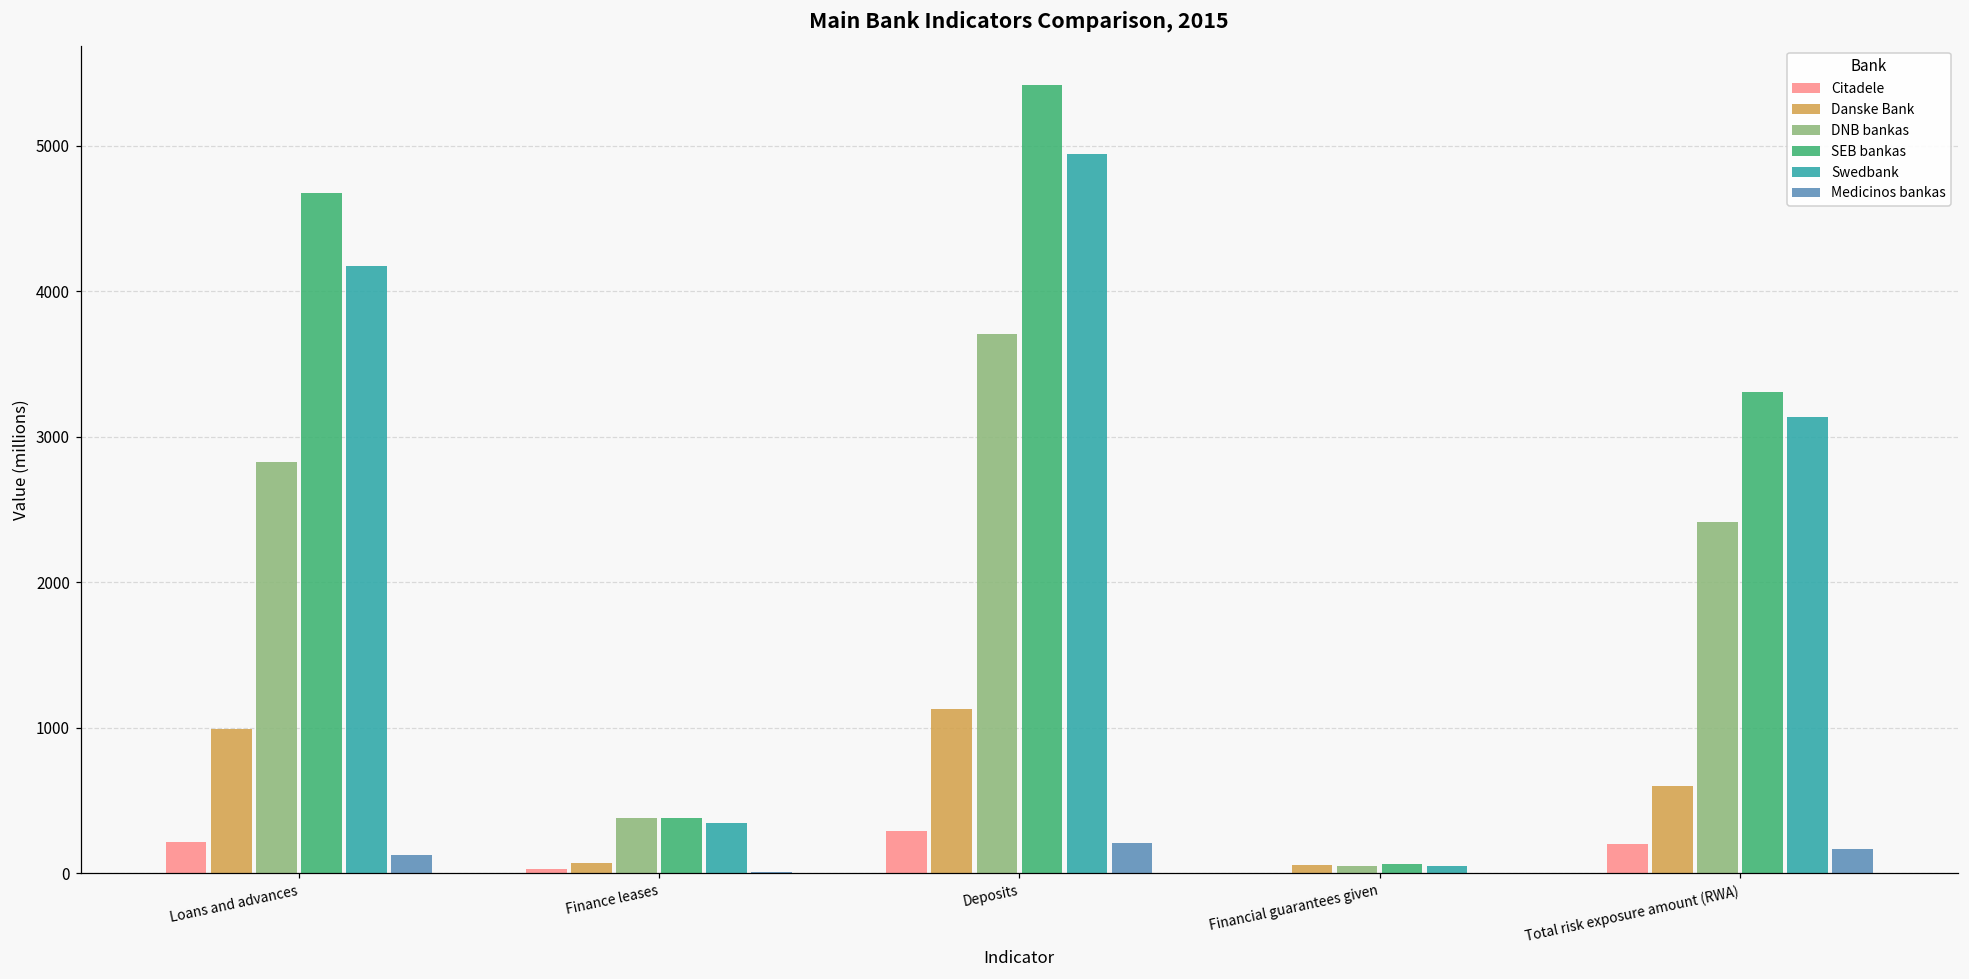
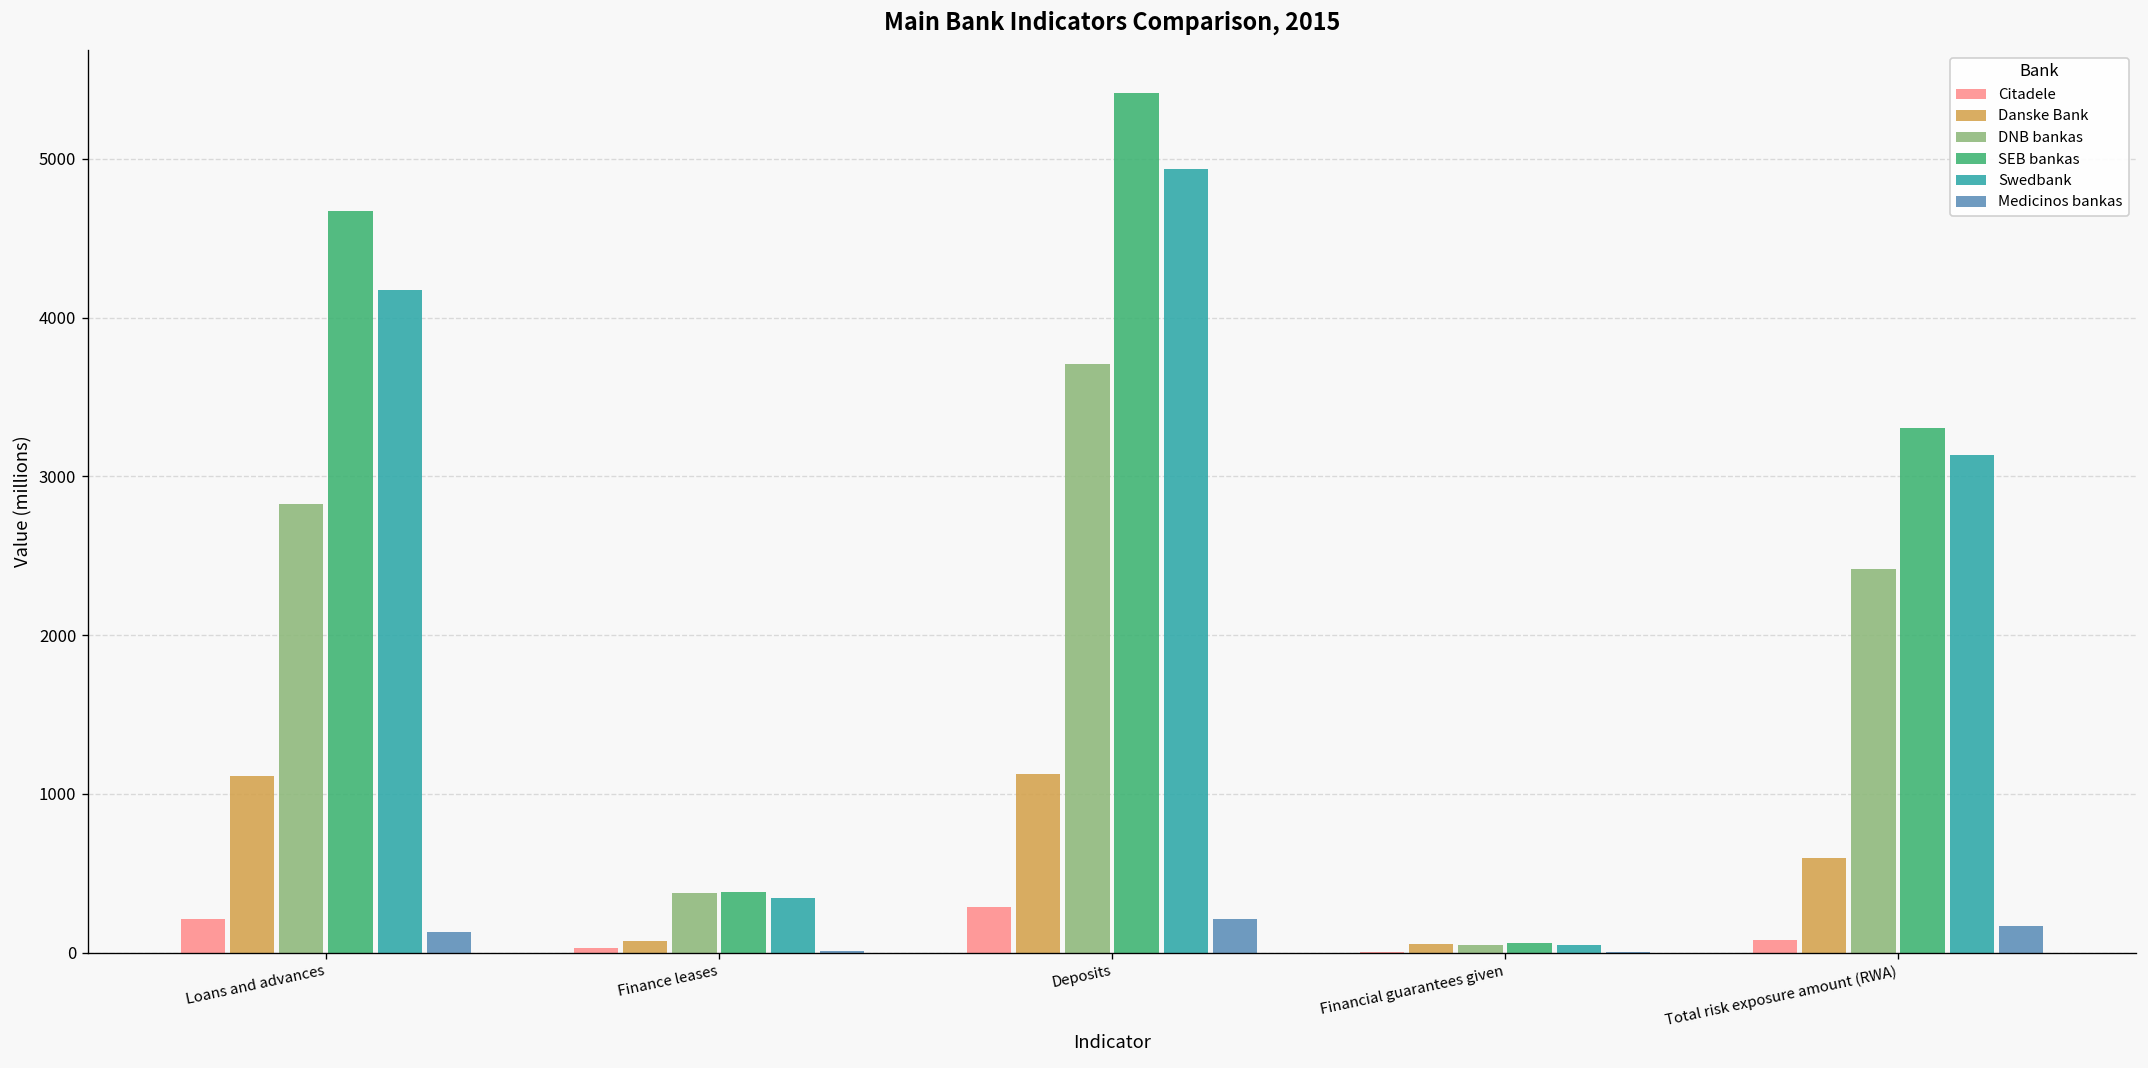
Danske Bank, Loans and advances: 990 -> 1110
Citadele, Total risk exposure amount (RWA): 200 -> 80
